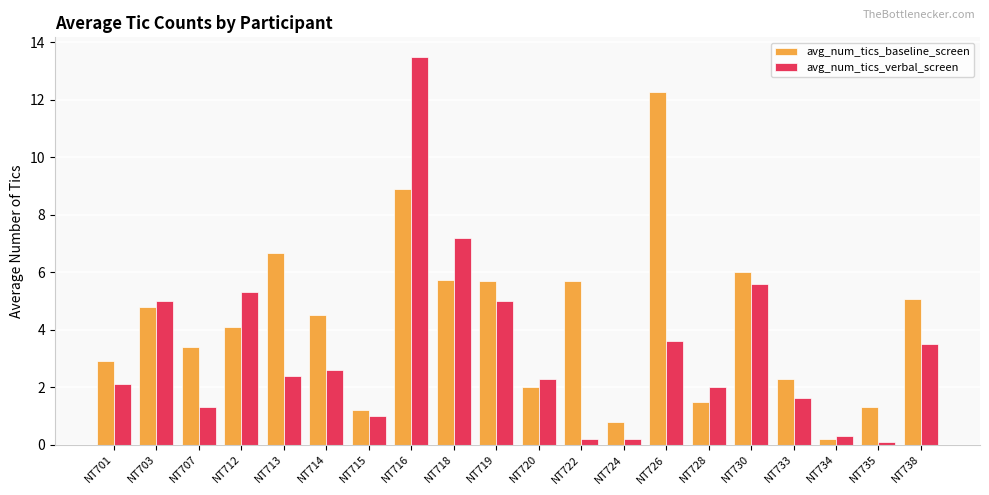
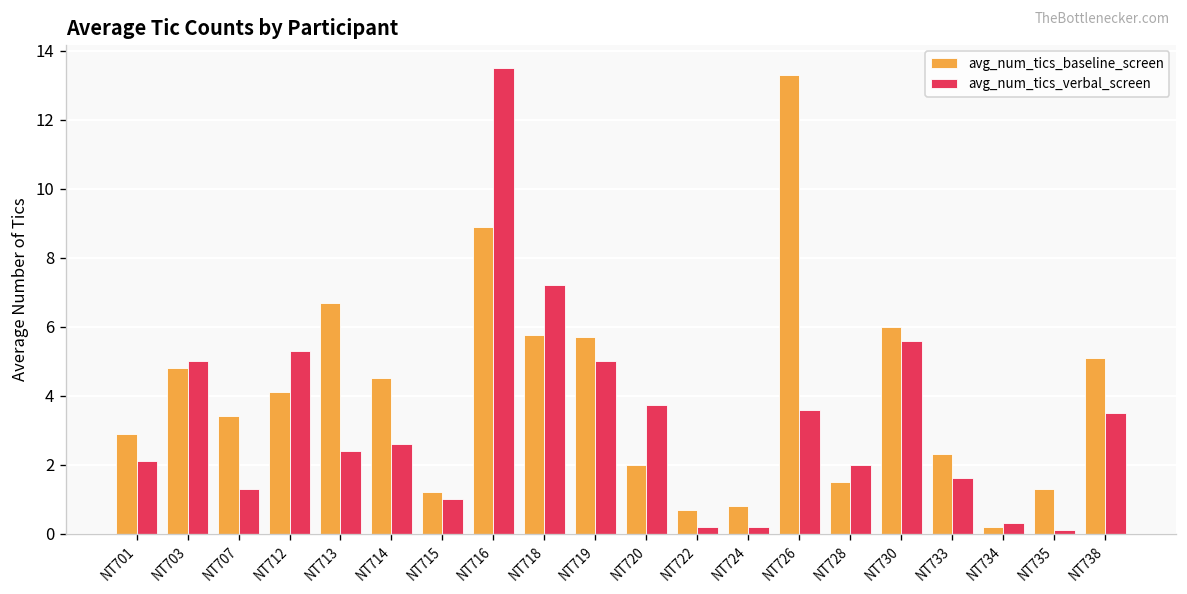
avg_num_tics_verbal_screen, NT720: 2.3 -> 3.7
avg_num_tics_baseline_screen, NT722: 5.7 -> 0.7
avg_num_tics_baseline_screen, NT726: 12.3 -> 13.3
